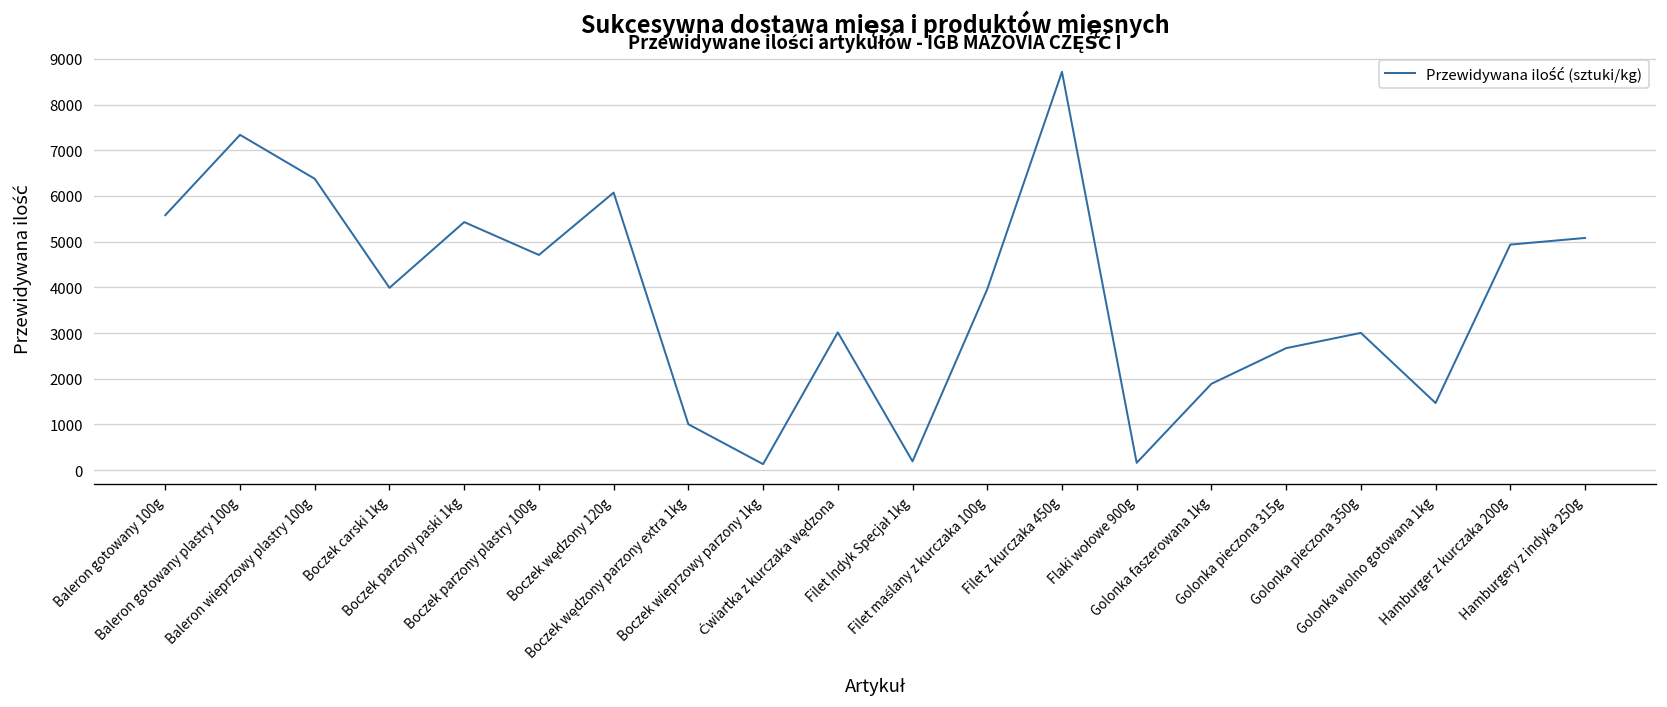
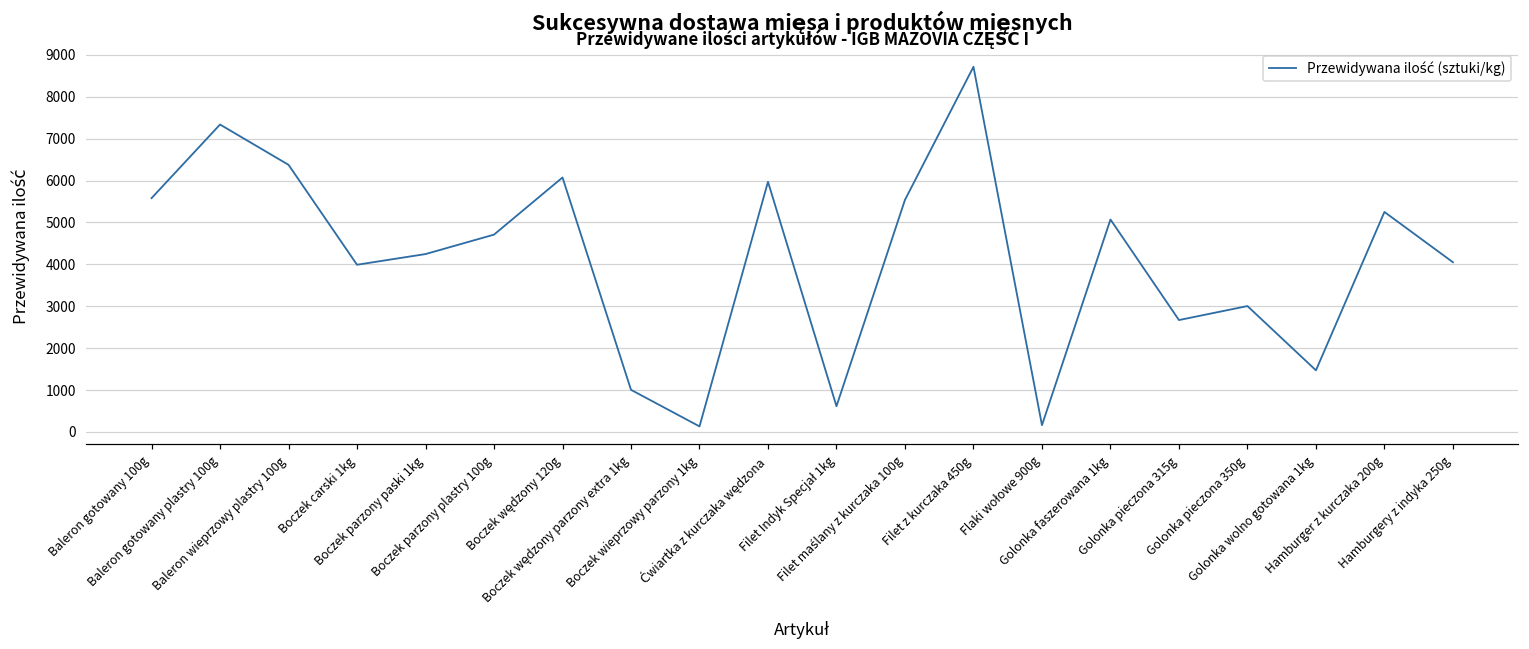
Boczek parzony paski 1kg: 5400 -> 4200
Ćwiartka z kurczaka wędzona: 3000 -> 6000
Filet Indyk Specjał 1kg: 200 -> 600
Filet maślany z kurczaka 100g: 4000 -> 5500
Golonka faszerowana 1kg: 1900 -> 5100
Hamburger z kurczaka 200g: 4900 -> 5300
Hamburgery z indyka 250g: 5100 -> 4100
